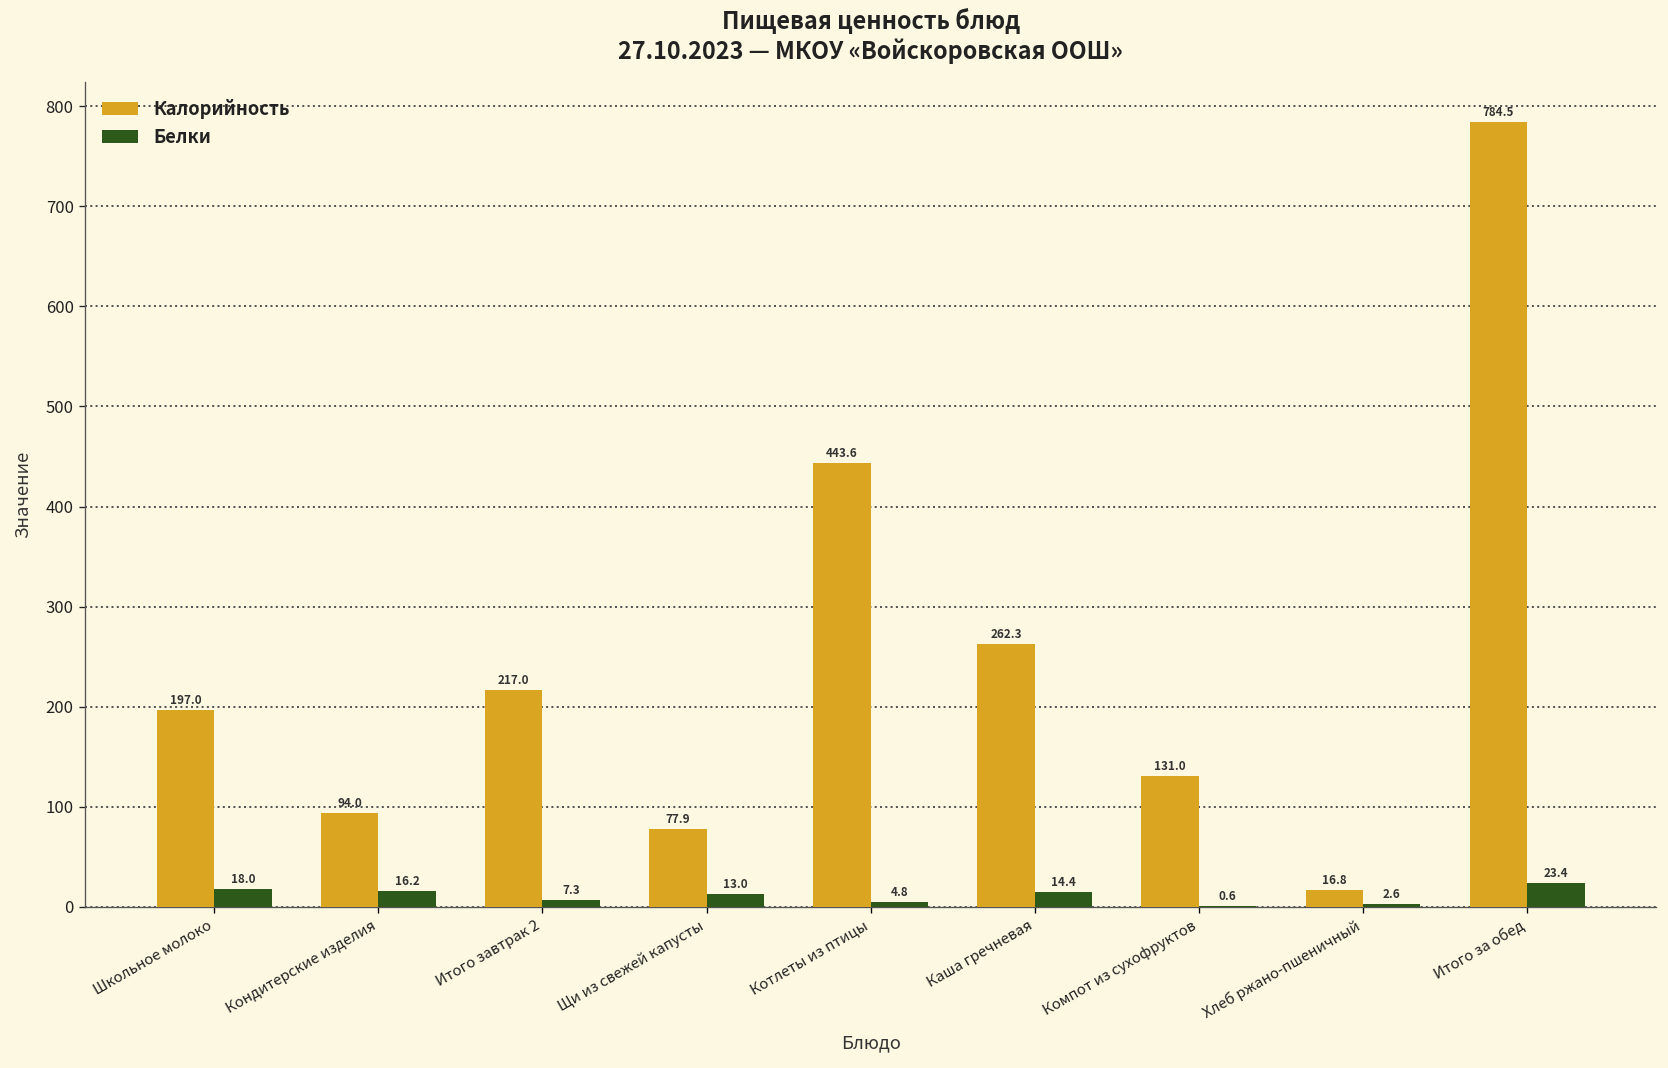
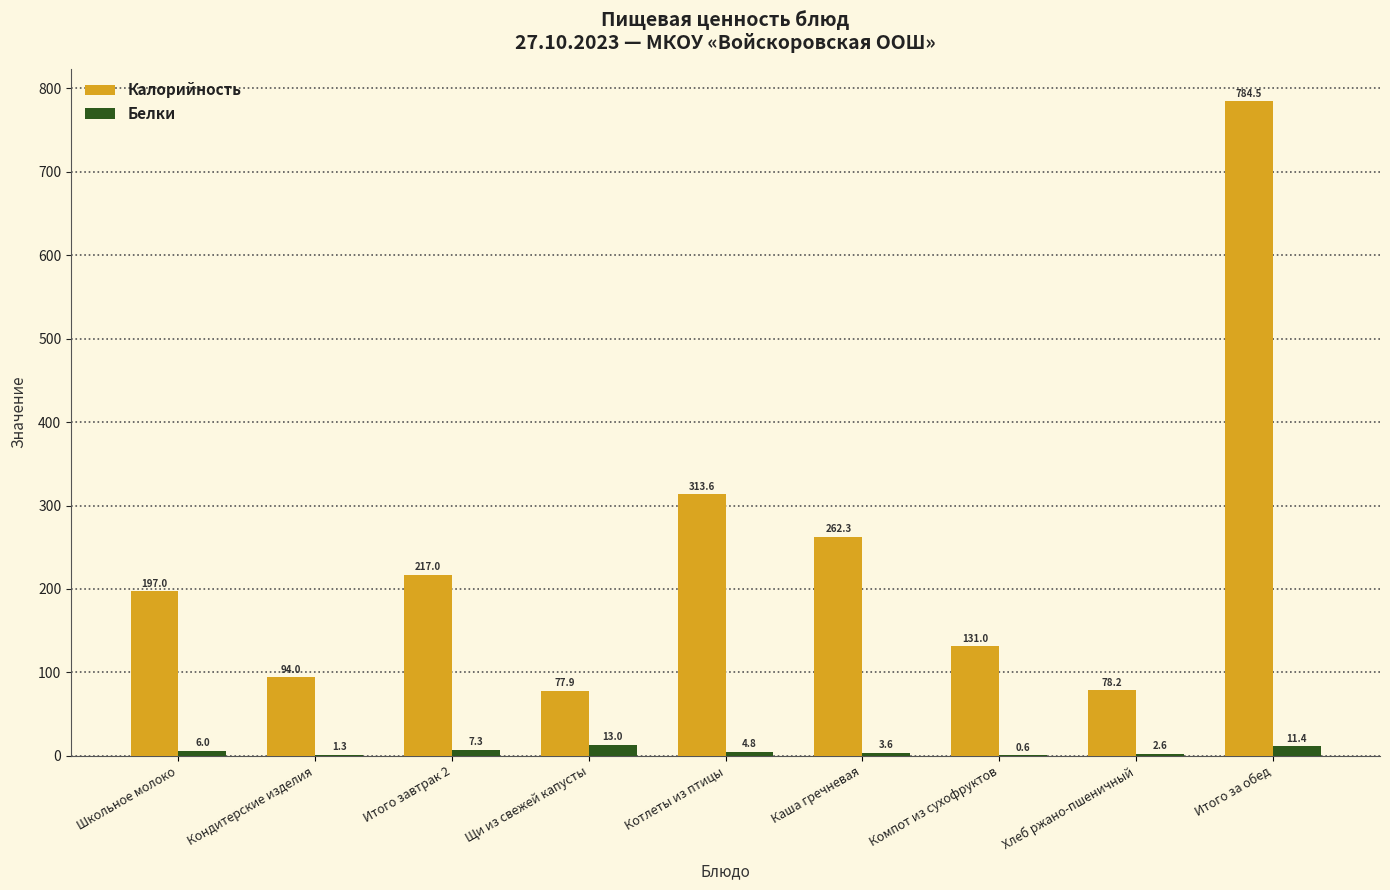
Белки, Школьное молоко: 18.0 -> 6.0
Белки, Кондитерские изделия: 16.2 -> 1.3
Калорийность, Котлеты из птицы: 443.6 -> 313.6
Белки, Каша гречневая: 14.4 -> 3.6
Калорийность, Хлеб ржано-пшеничный: 16.8 -> 78.2
Белки, Итого за обед: 23.4 -> 11.4
